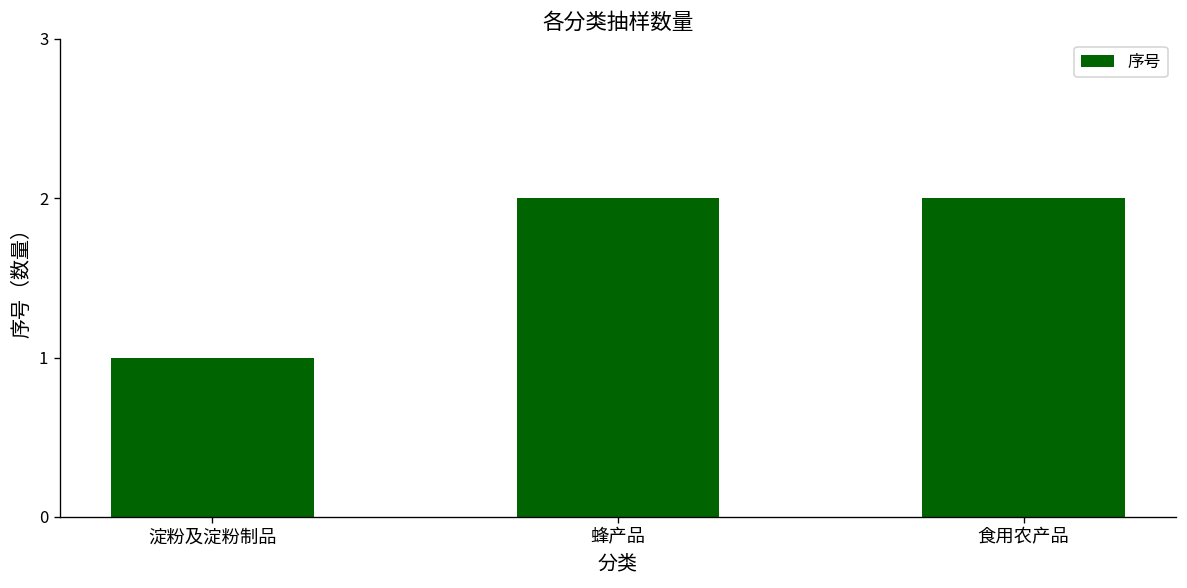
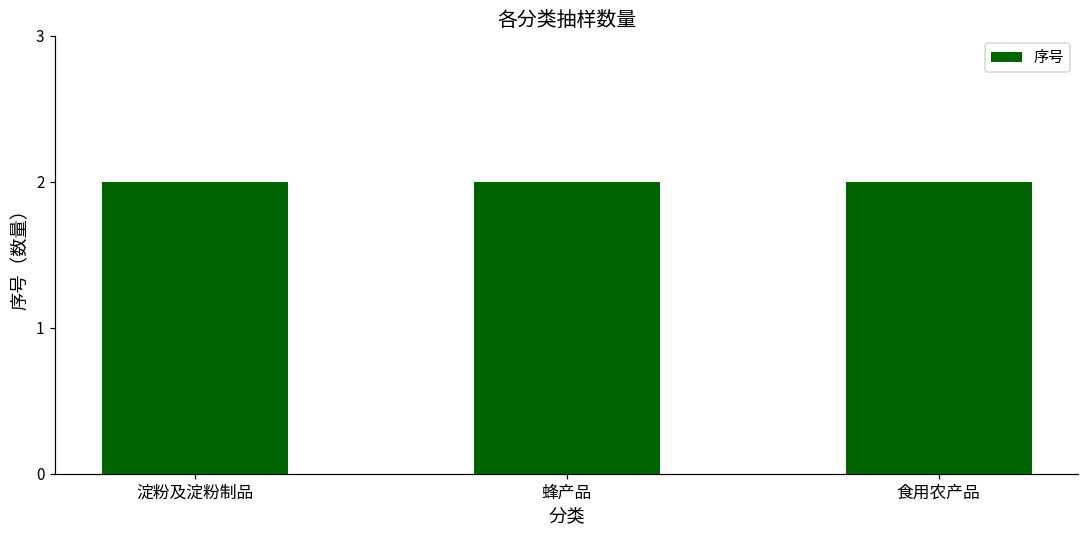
淀粉及淀粉制品: 1 -> 2
